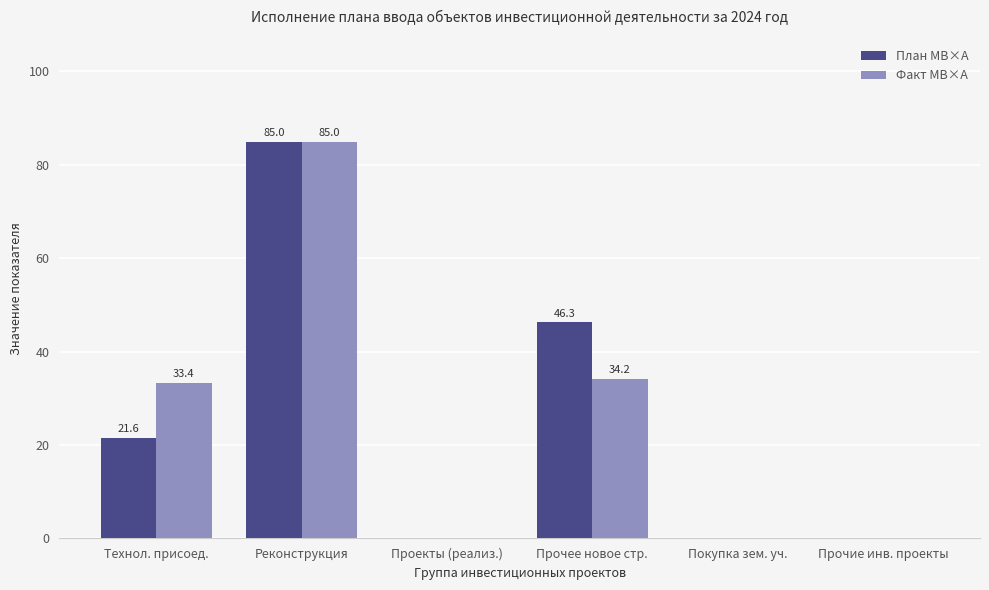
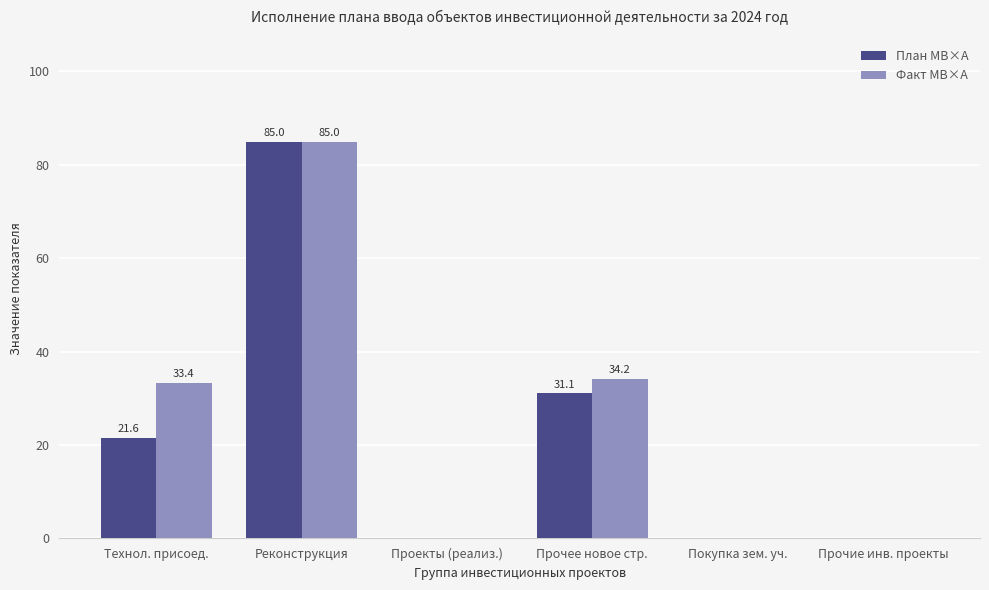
План МВ×А, Прочее новое стр.: 46.3 -> 31.1
